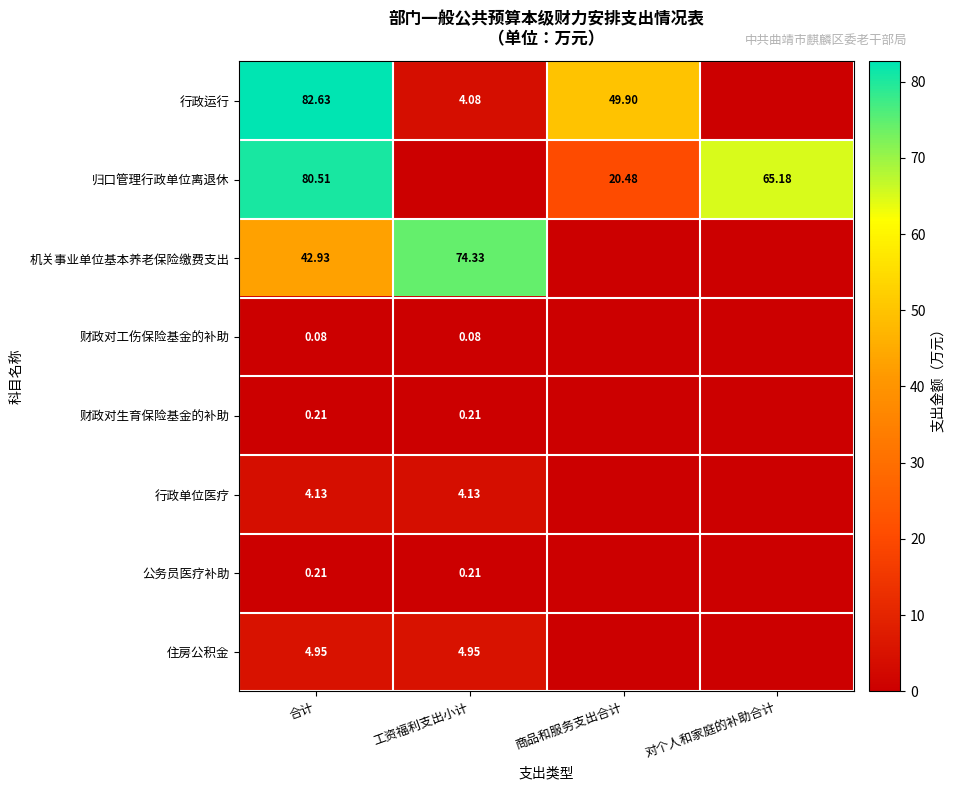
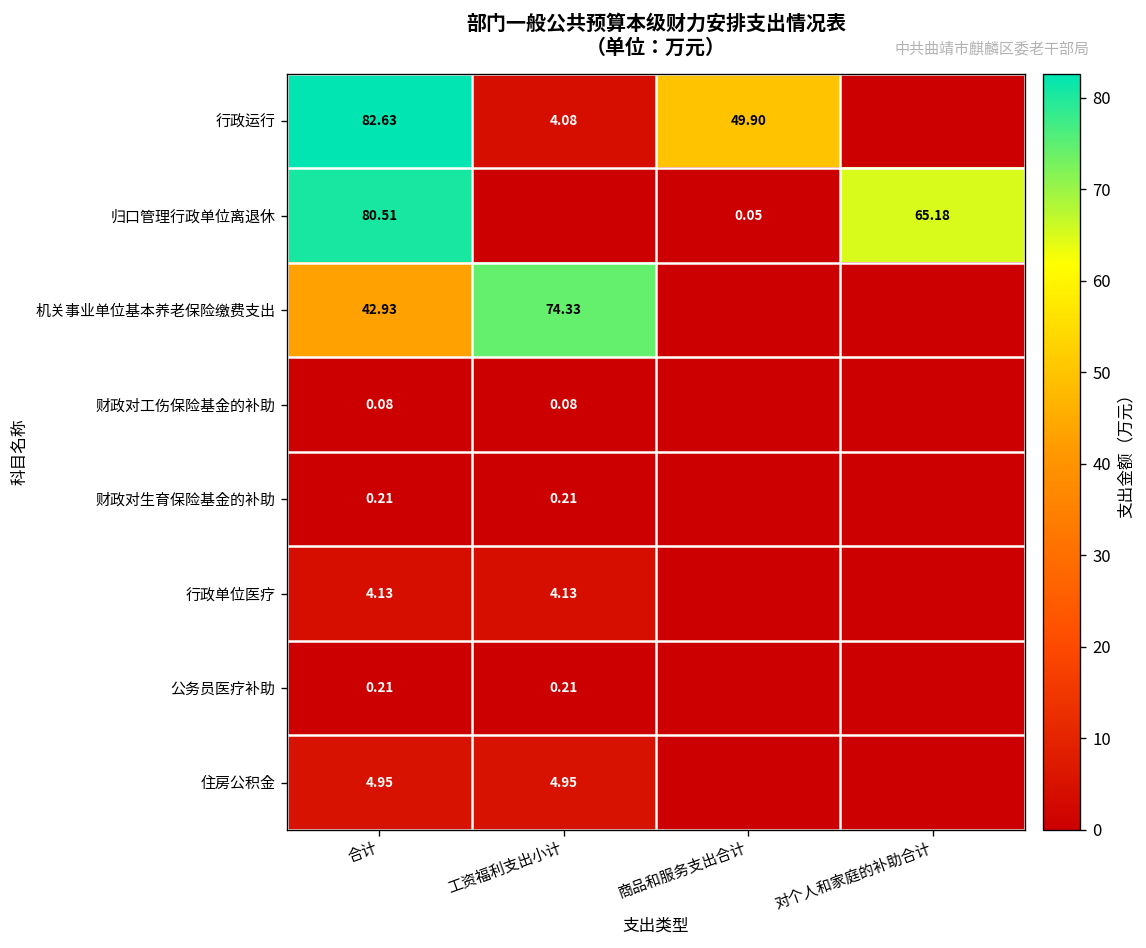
归口管理行政单位离退休, 商品和服务支出合计: 20.48 -> 0.05
